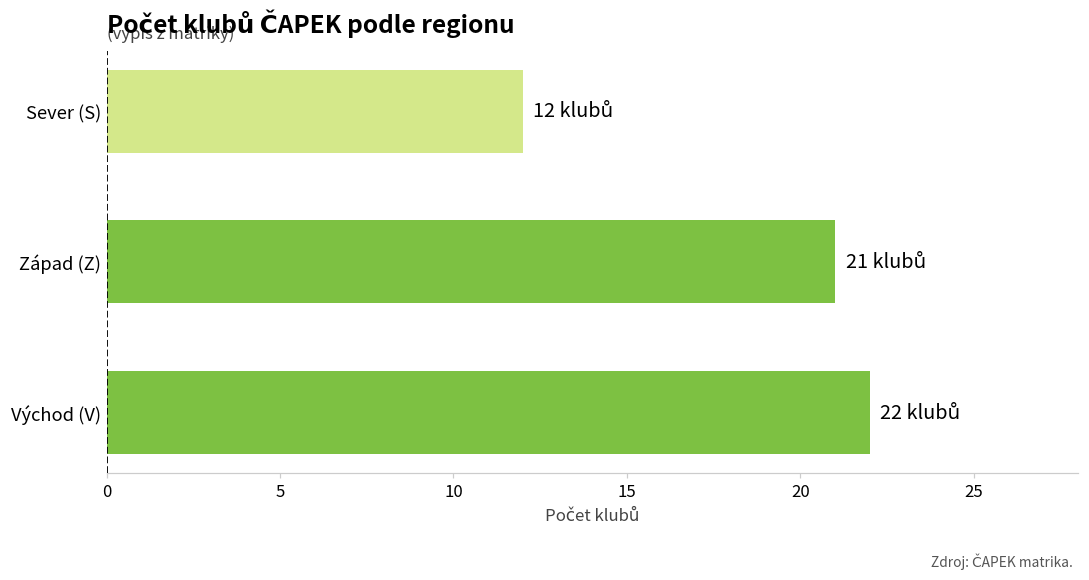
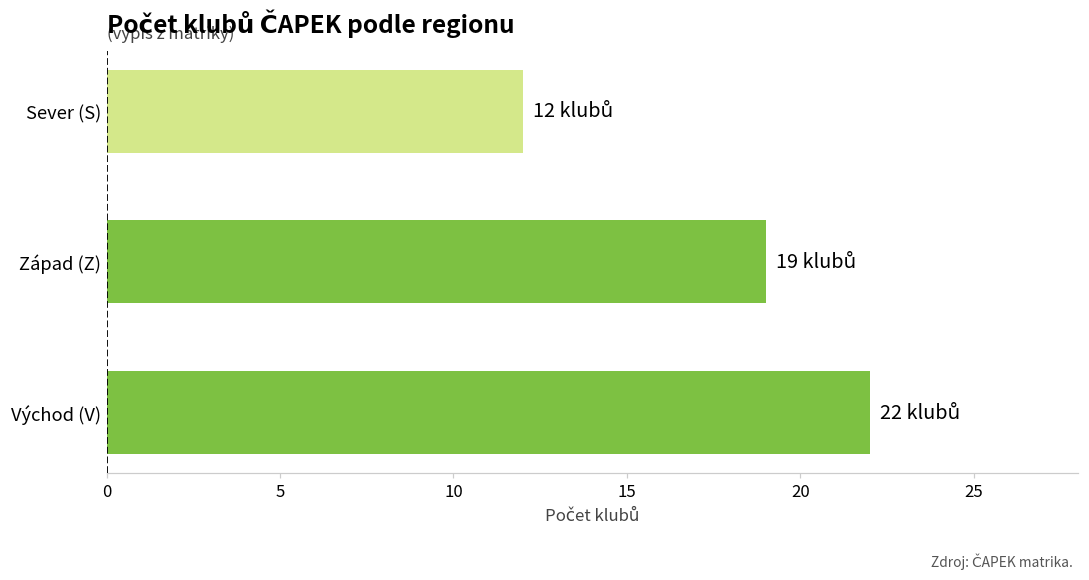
Západ (Z): 21 -> 19
